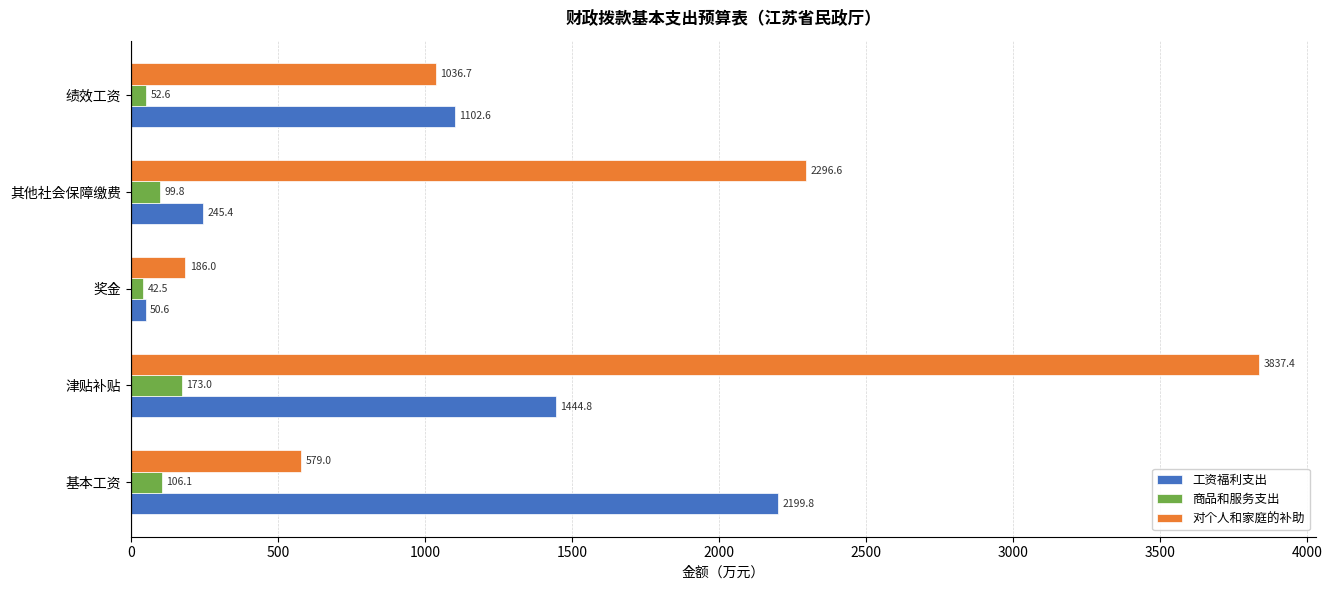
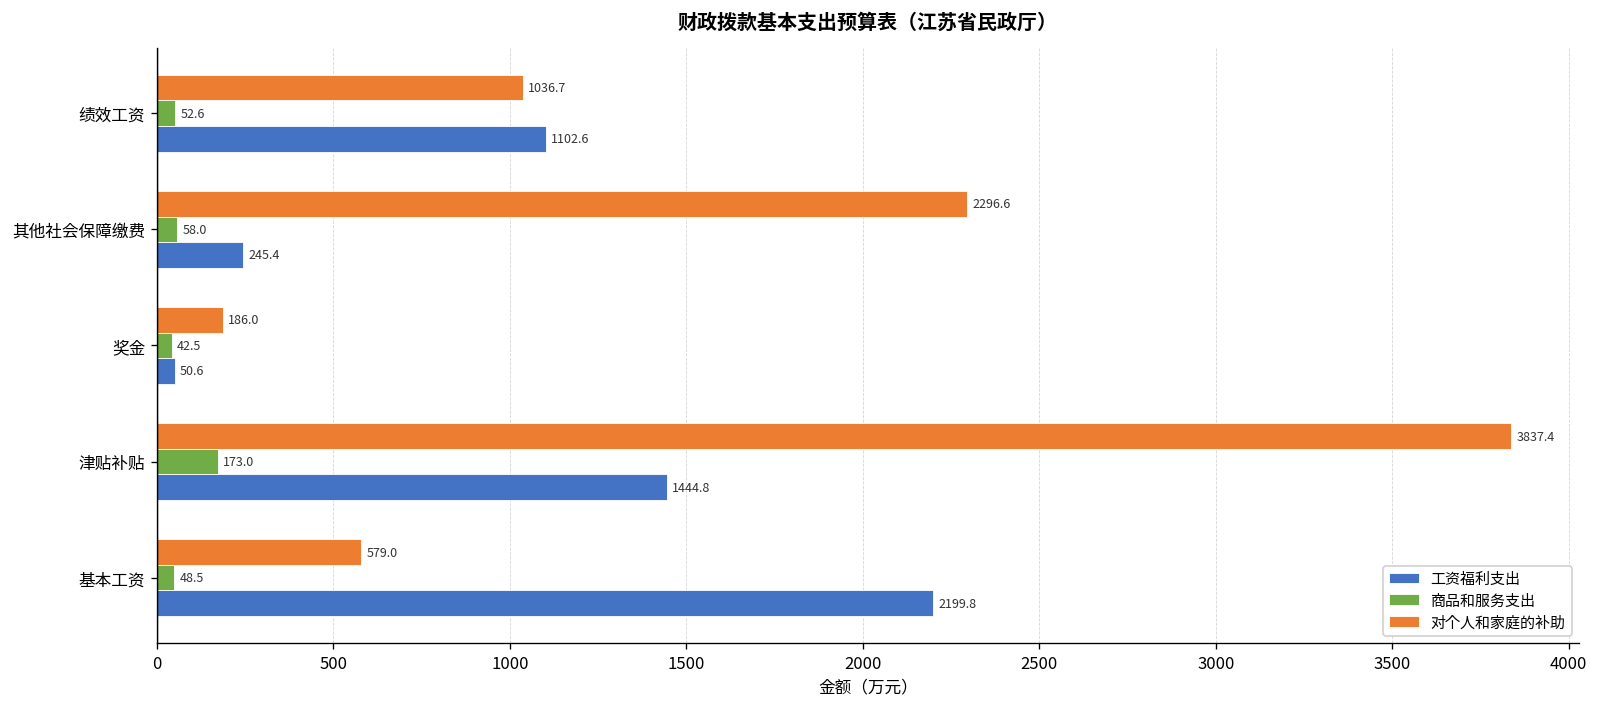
商品和服务支出, 其他社会保障缴费: 99.8 -> 58.0
商品和服务支出, 基本工资: 106.1 -> 48.5
